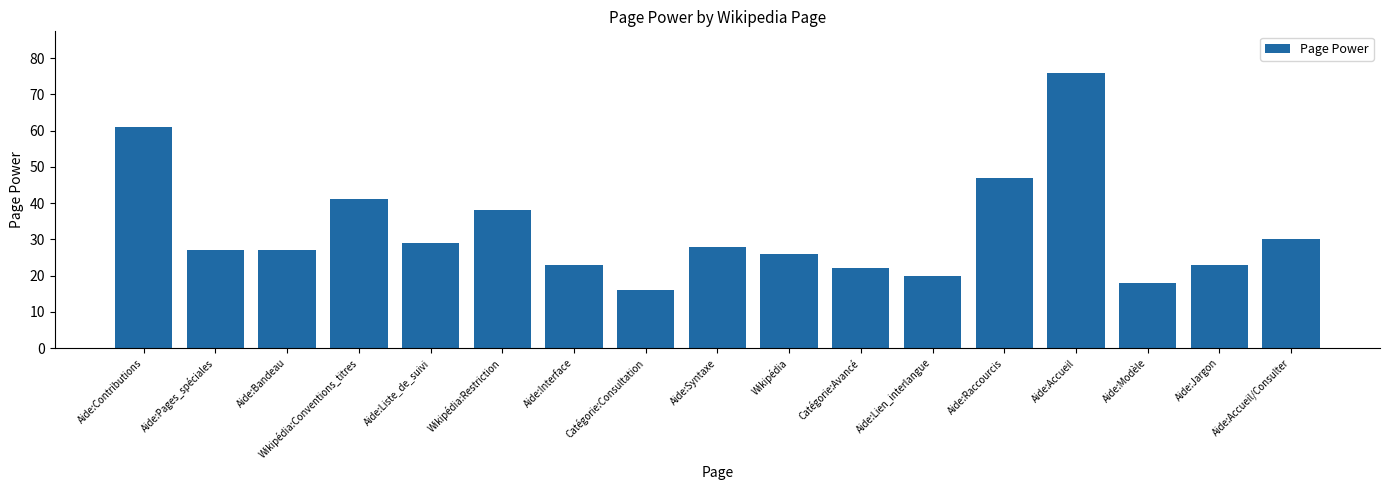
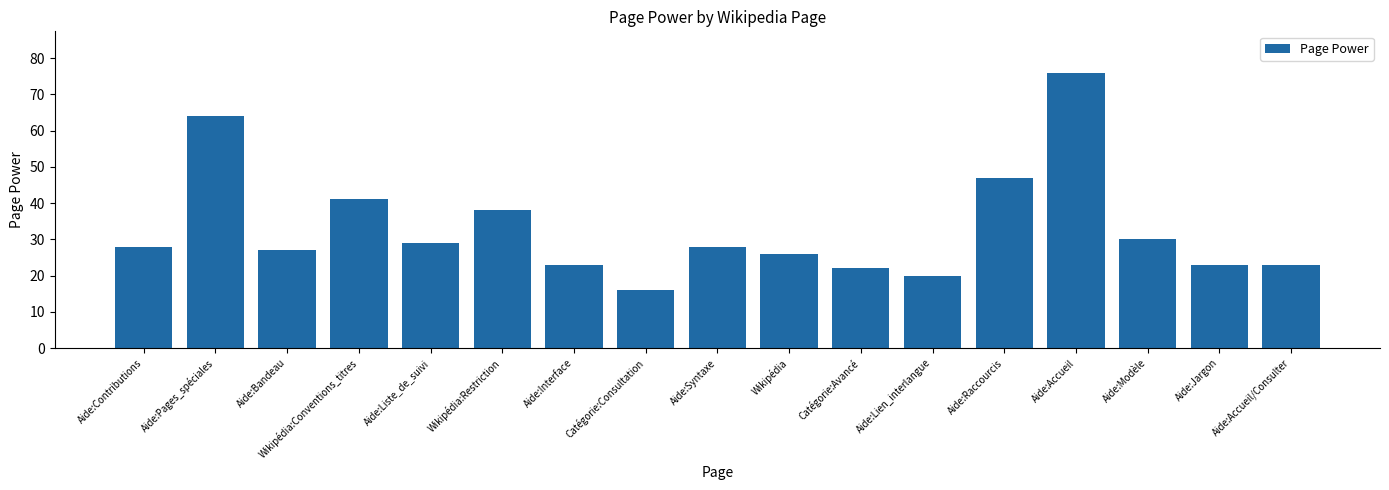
Aide:Contributions: 61 -> 28
Aide:Pages_spéciales: 27 -> 64
Aide:Modèle: 18 -> 30
Aide:Accueil/Consulter: 30 -> 23
